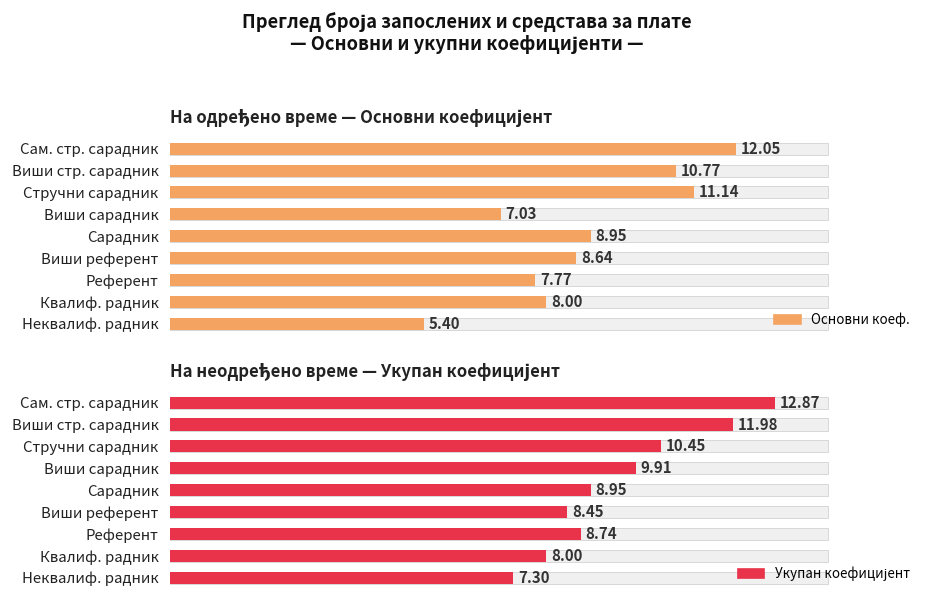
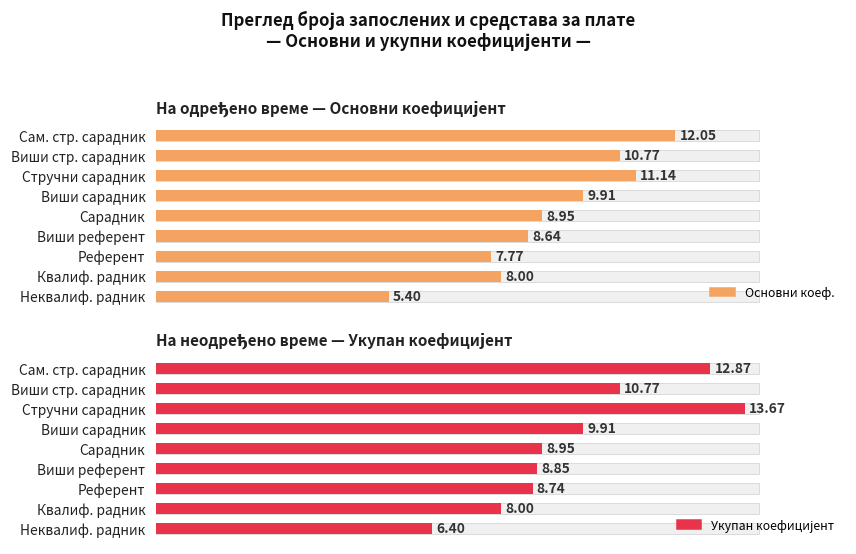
На одређено време — Основни коефицијент, Основни коеф., Виши сарадник: 7.03 -> 9.91
На неодређено време — Укупан коефицијент, Укупан коефицијент, Виши стр. сарадник: 11.98 -> 10.77
На неодређено време — Укупан коефицијент, Укупан коефицијент, Стручни сарадник: 10.45 -> 13.67
На неодређено време — Укупан коефицијент, Укупан коефицијент, Виши референт: 8.45 -> 8.85
На неодређено време — Укупан коефицијент, Укупан коефицијент, Неквалиф. радник: 7.30 -> 6.40
